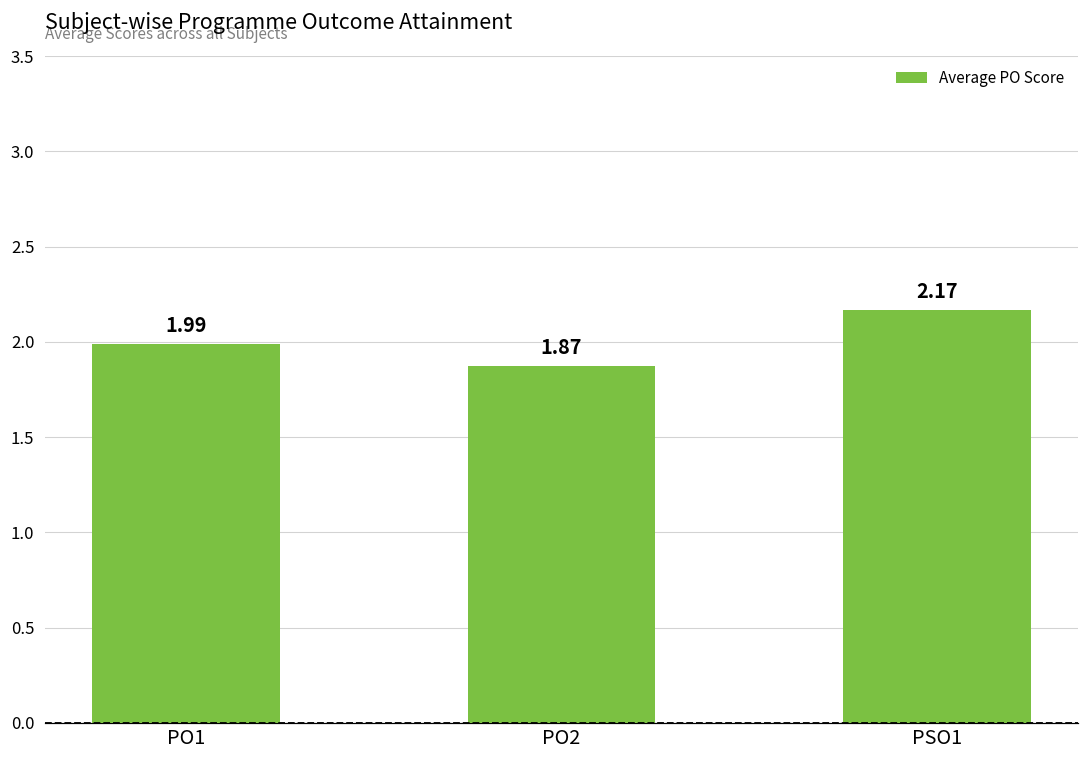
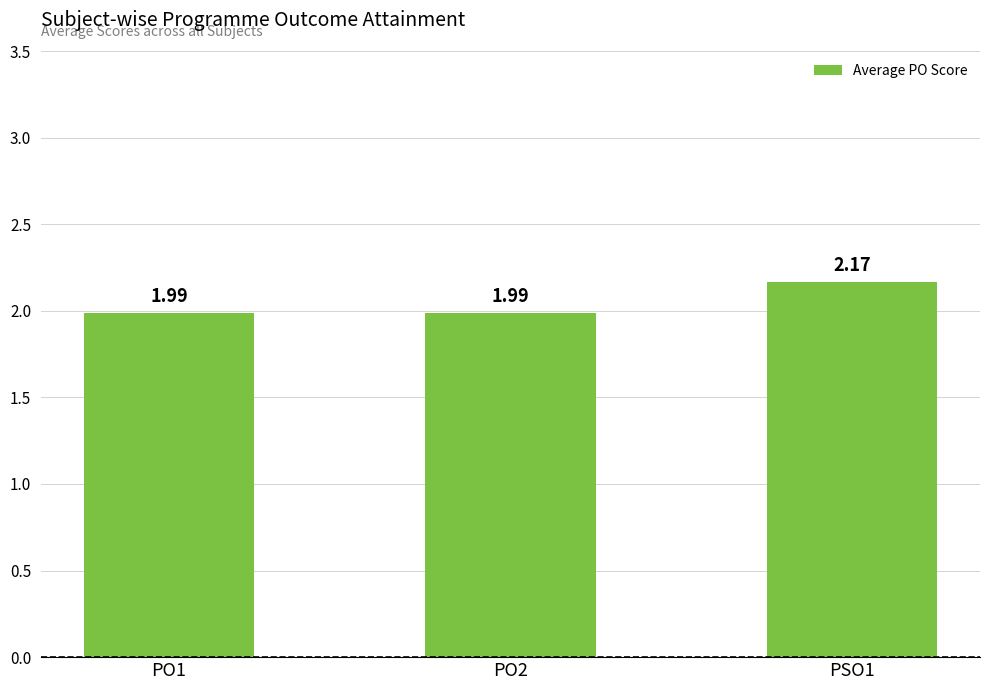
PO2: 1.87 -> 1.99
